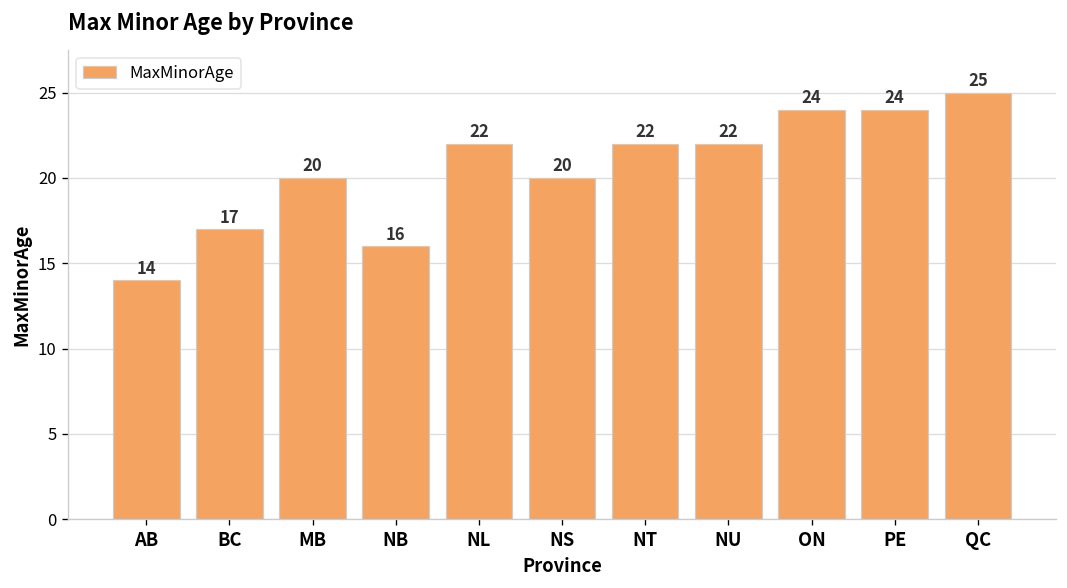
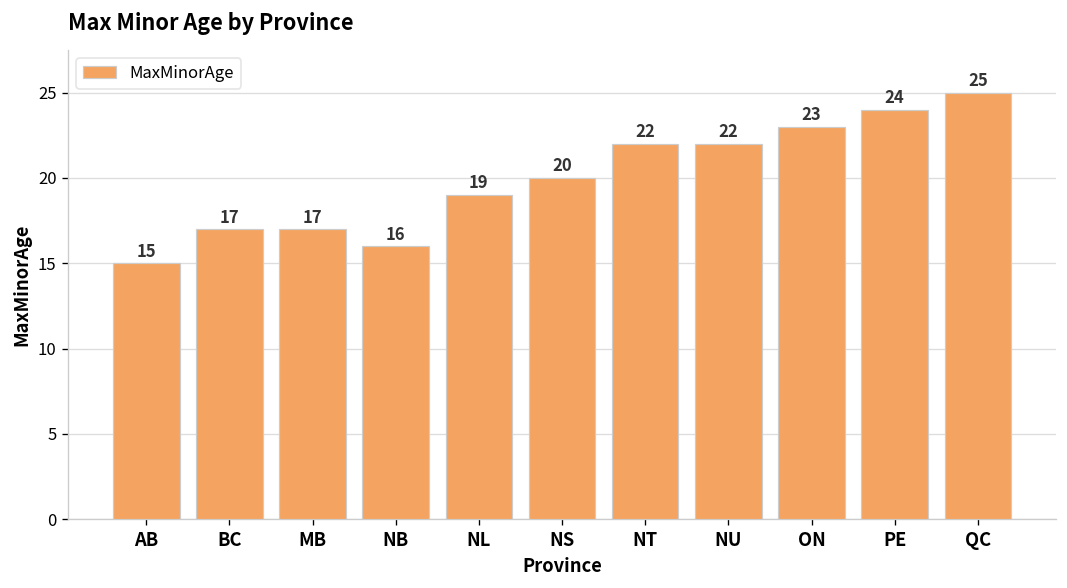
AB: 14 -> 15
MB: 20 -> 17
NL: 22 -> 19
ON: 24 -> 23
